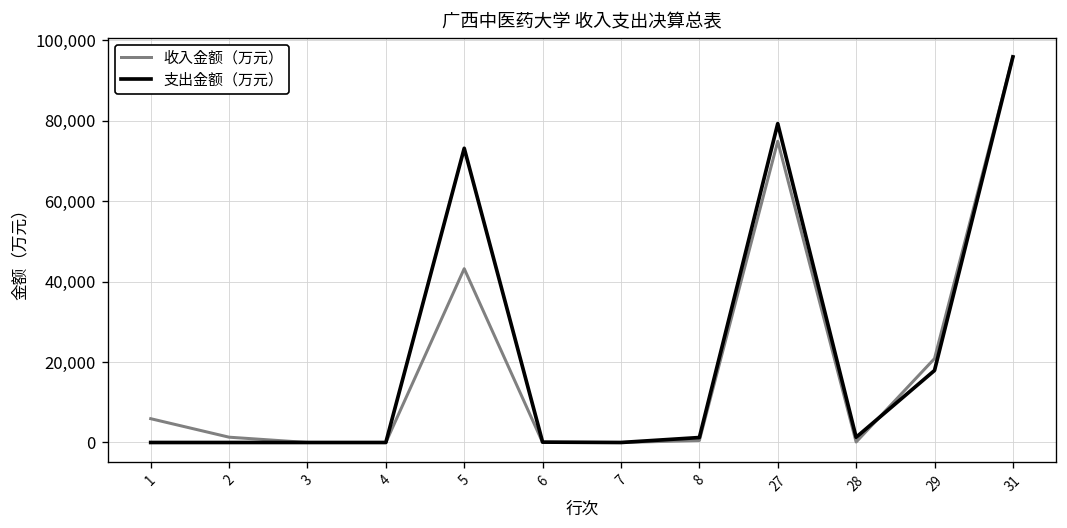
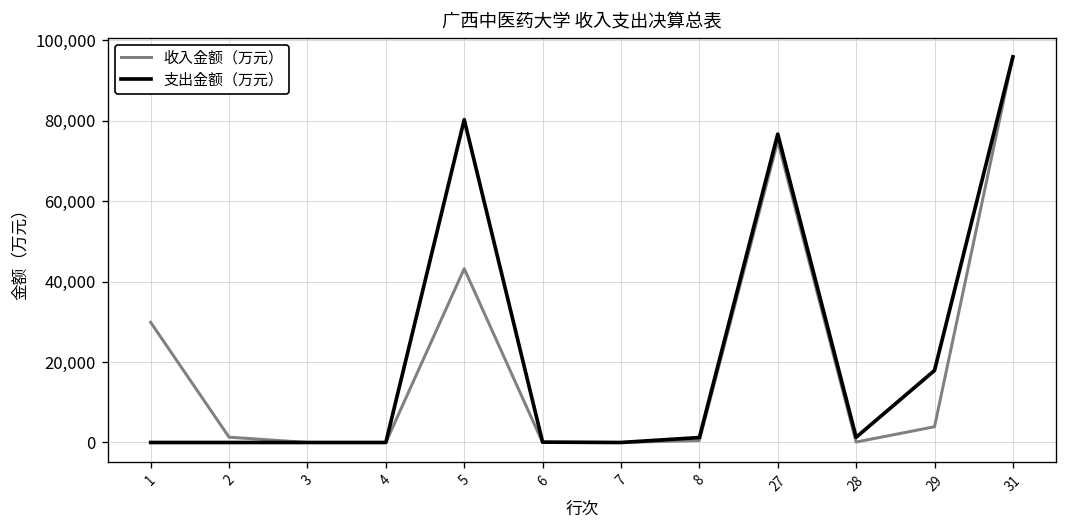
收入金额（万元）, 1: 6,000 -> 30,000
支出金额（万元）, 5: 73,000 -> 80,000
支出金额（万元）, 27: 79,000 -> 77,000
收入金额（万元）, 29: 21,000 -> 4,000
